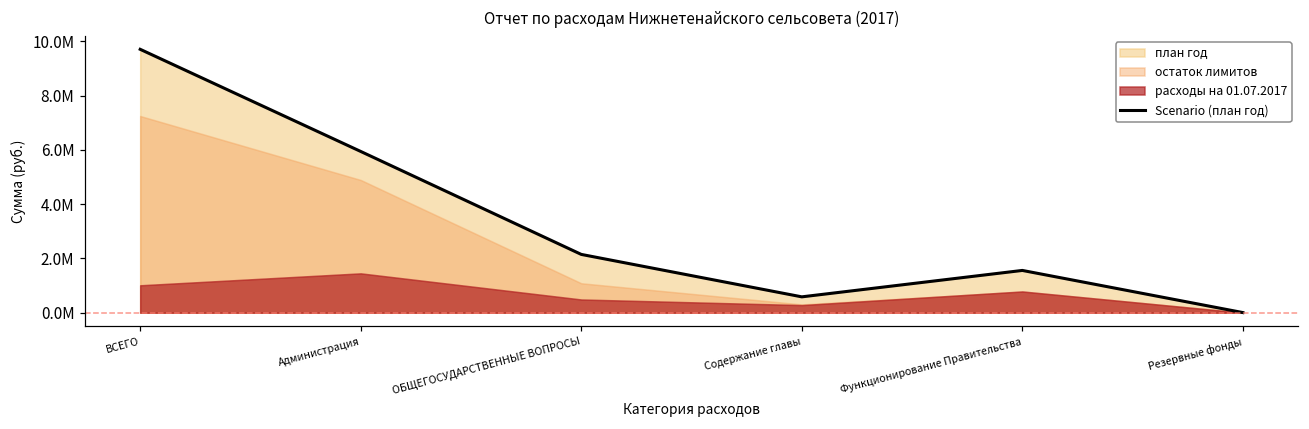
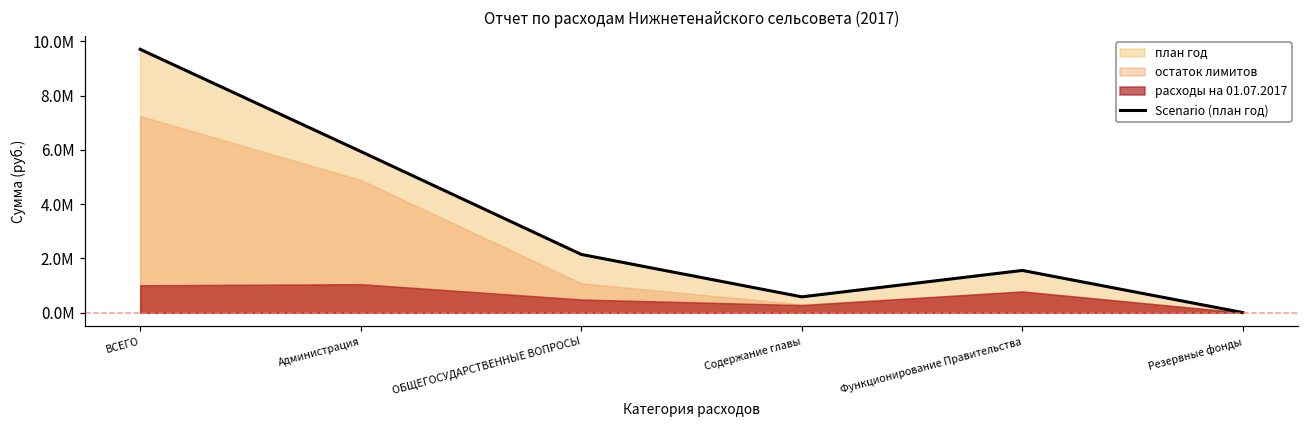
расходы на 01.07.2017, Администрация: 1400000 -> 1100000
